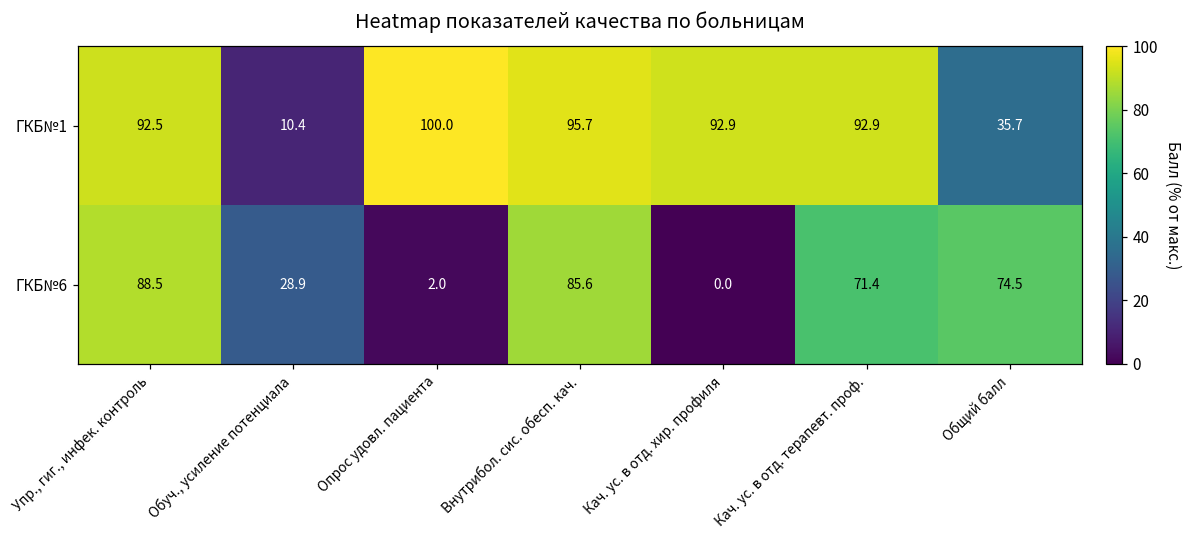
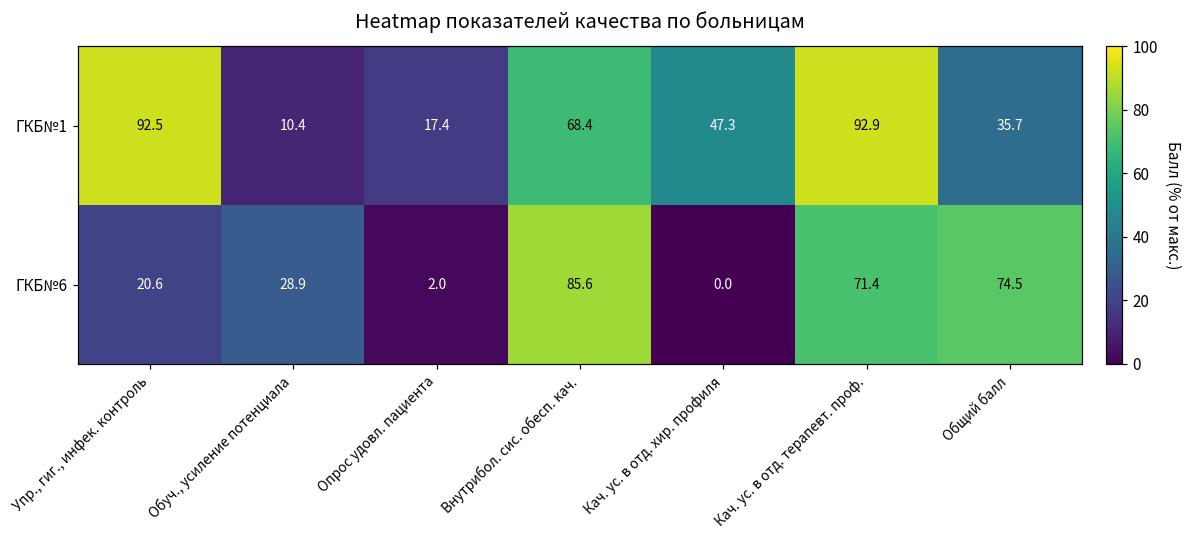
ГКБ№1, Опрос удовл. пациента: 100.0 -> 17.4
ГКБ№1, Внутрибол. сис. обесп. кач.: 95.7 -> 68.4
ГКБ№1, Кач. ус. в отд. хир. профиля: 92.9 -> 47.3
ГКБ№6, Упр., гиг., инфек. контроль: 88.5 -> 20.6
